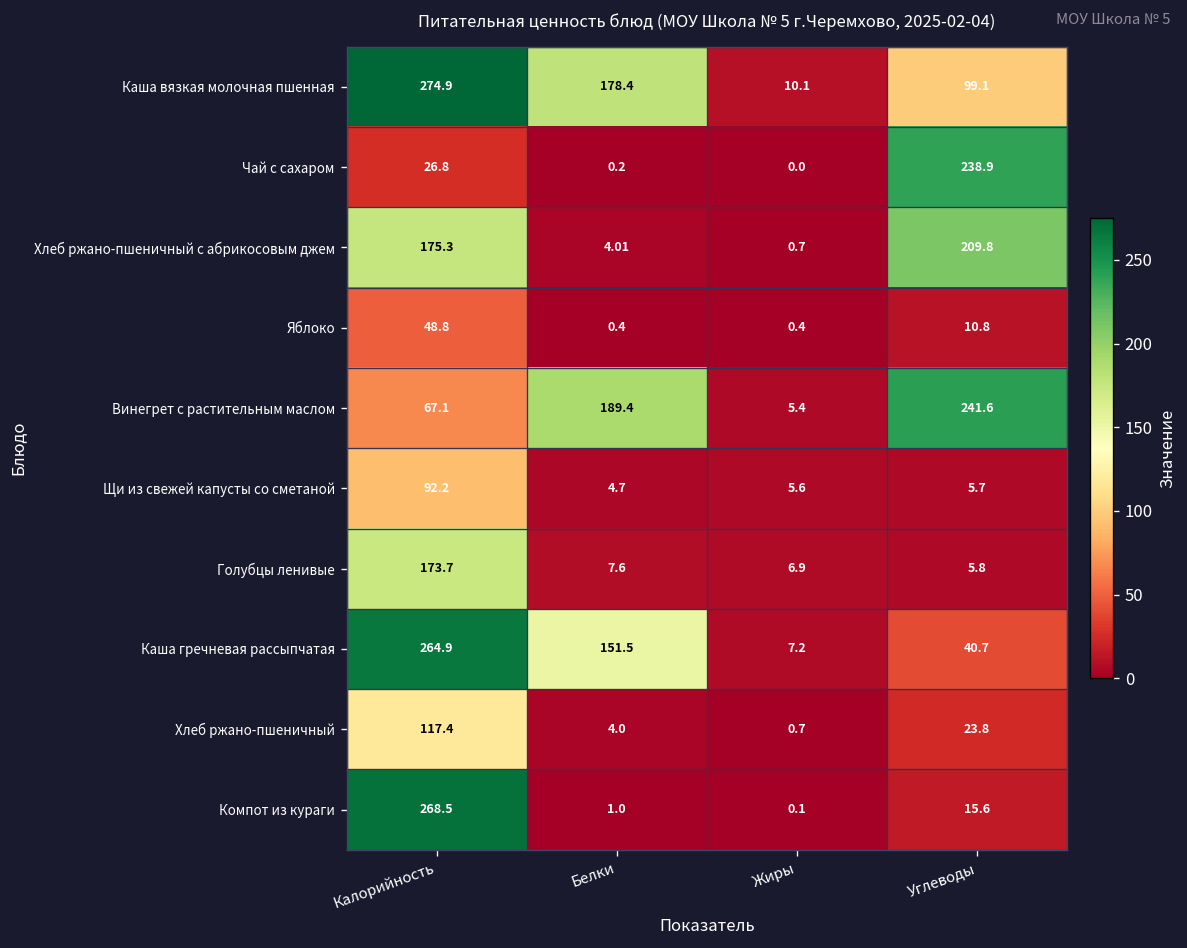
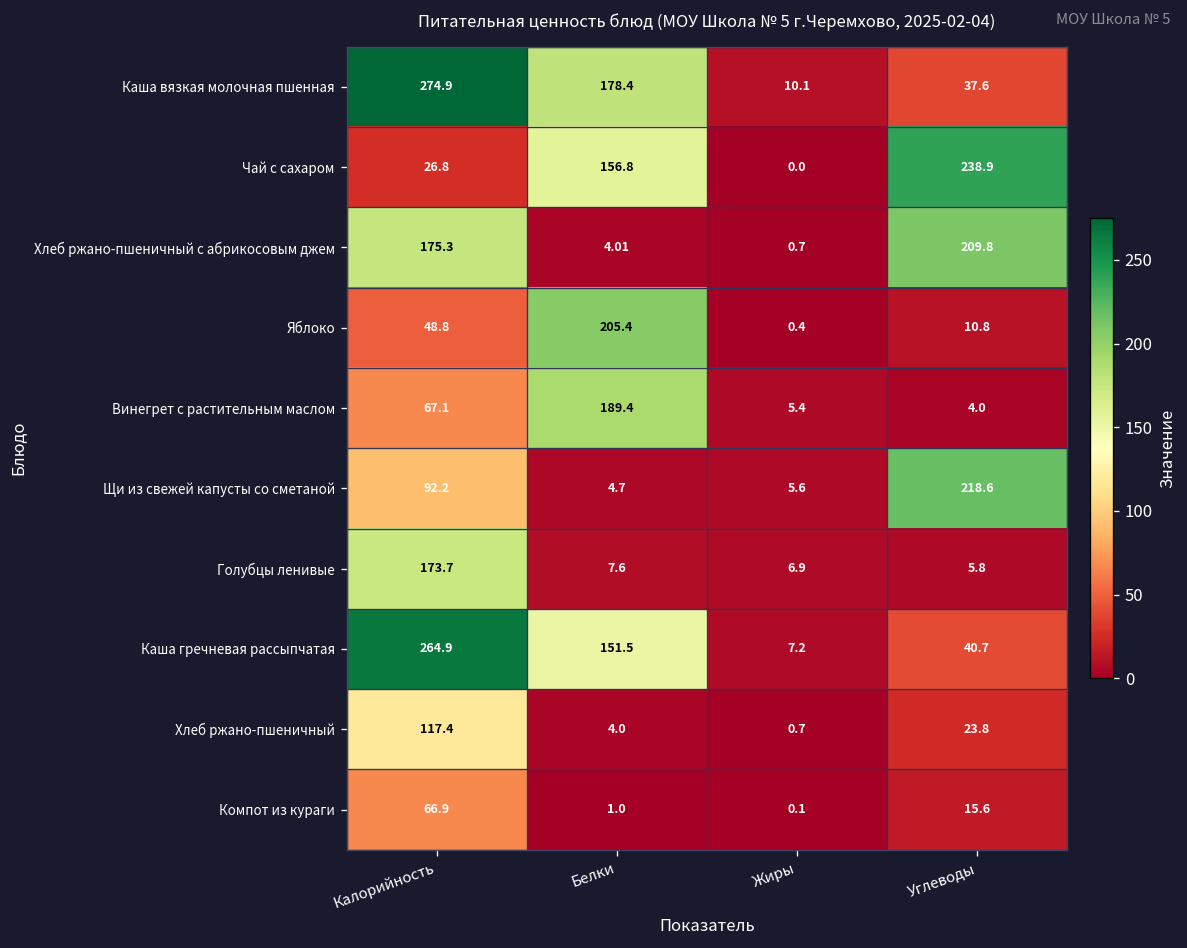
Каша вязкая молочная пшенная, Углеводы: 99.1 -> 37.6
Чай с сахаром, Белки: 0.2 -> 156.8
Яблоко, Белки: 0.4 -> 205.4
Винегрет с растительным маслом, Углеводы: 241.6 -> 4.0
Щи из свежей капусты со сметаной, Углеводы: 5.7 -> 218.6
Компот из кураги, Калорийность: 268.5 -> 66.9
